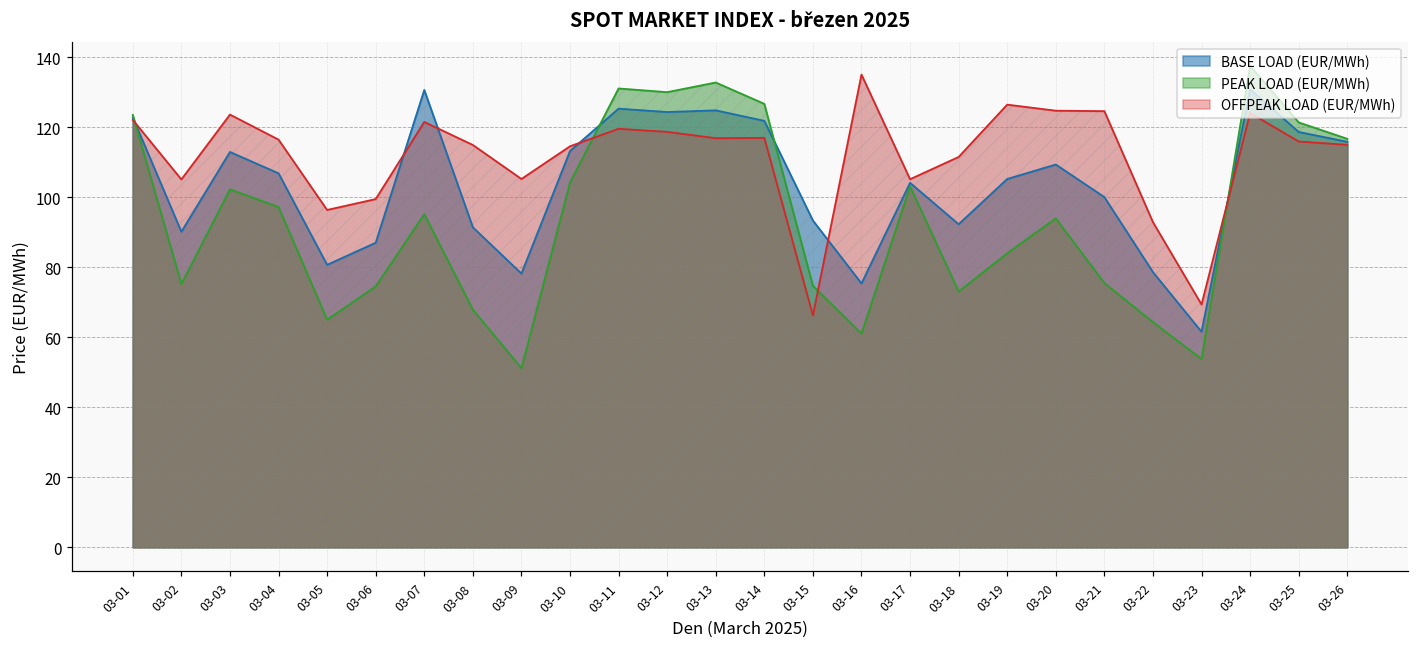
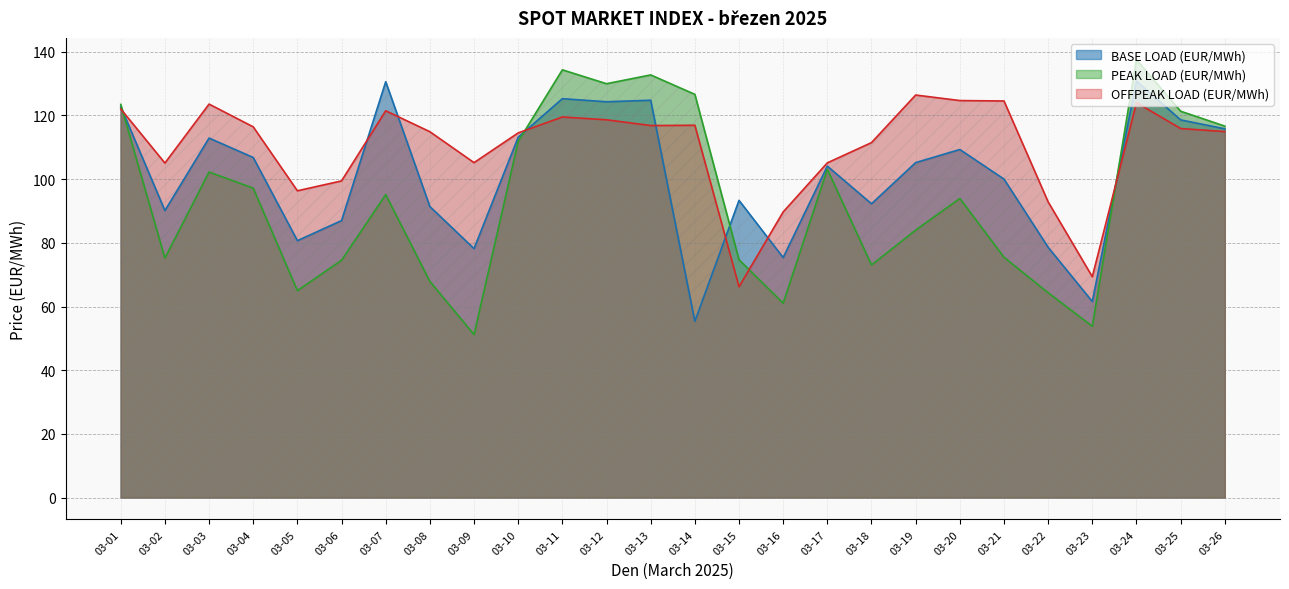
PEAK LOAD (EUR/MWh), 03-10: 104 -> 112
PEAK LOAD (EUR/MWh), 03-11: 131 -> 134
BASE LOAD (EUR/MWh), 03-14: 122 -> 55
OFFPEAK LOAD (EUR/MWh), 03-16: 135 -> 90
